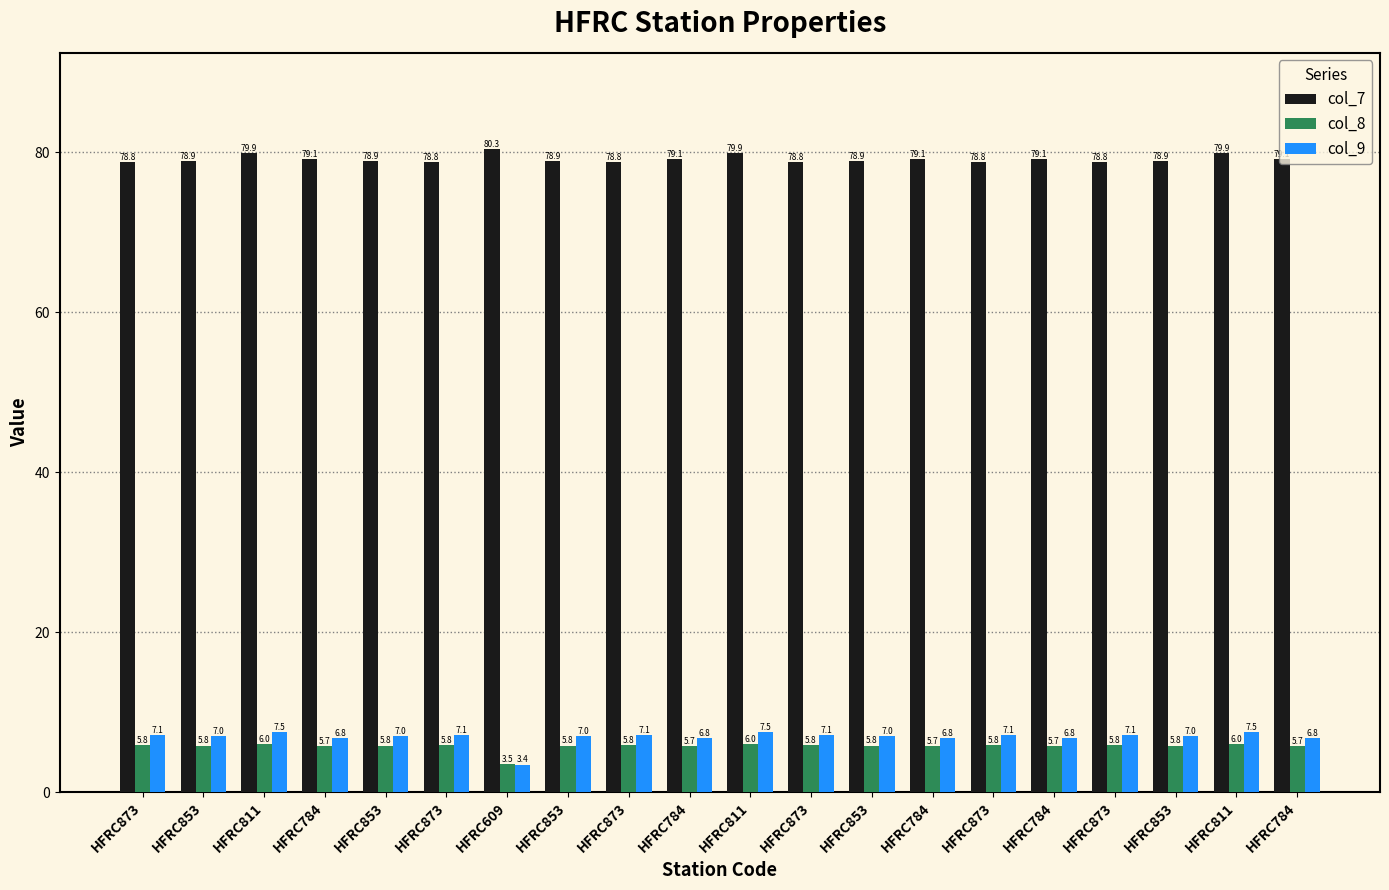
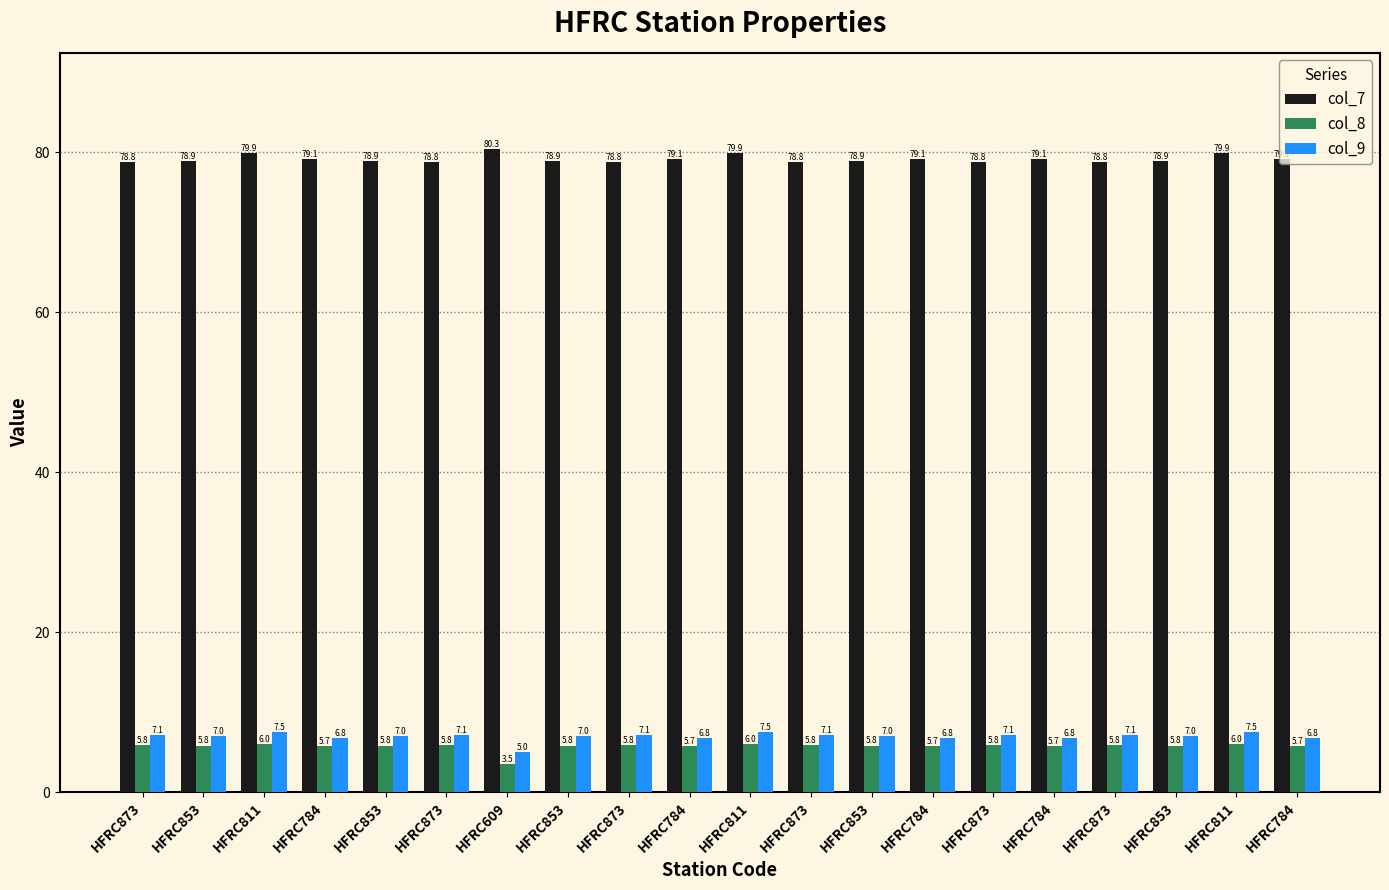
col_9, HFRC609: 3.4 -> 5.0
